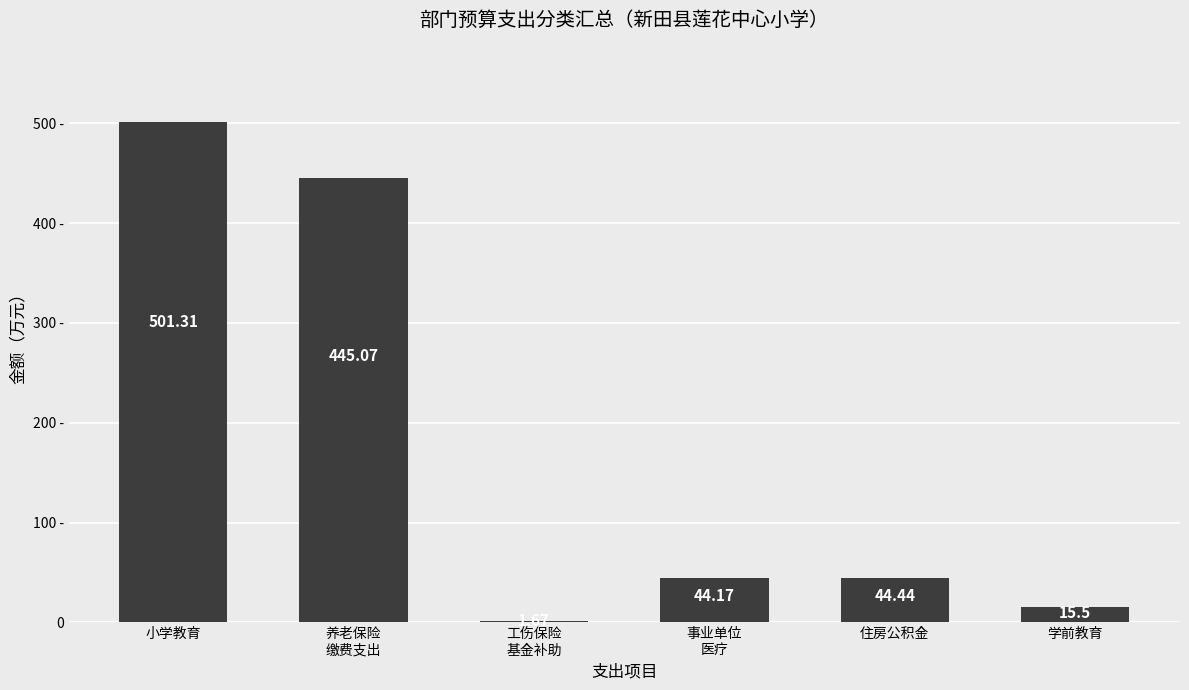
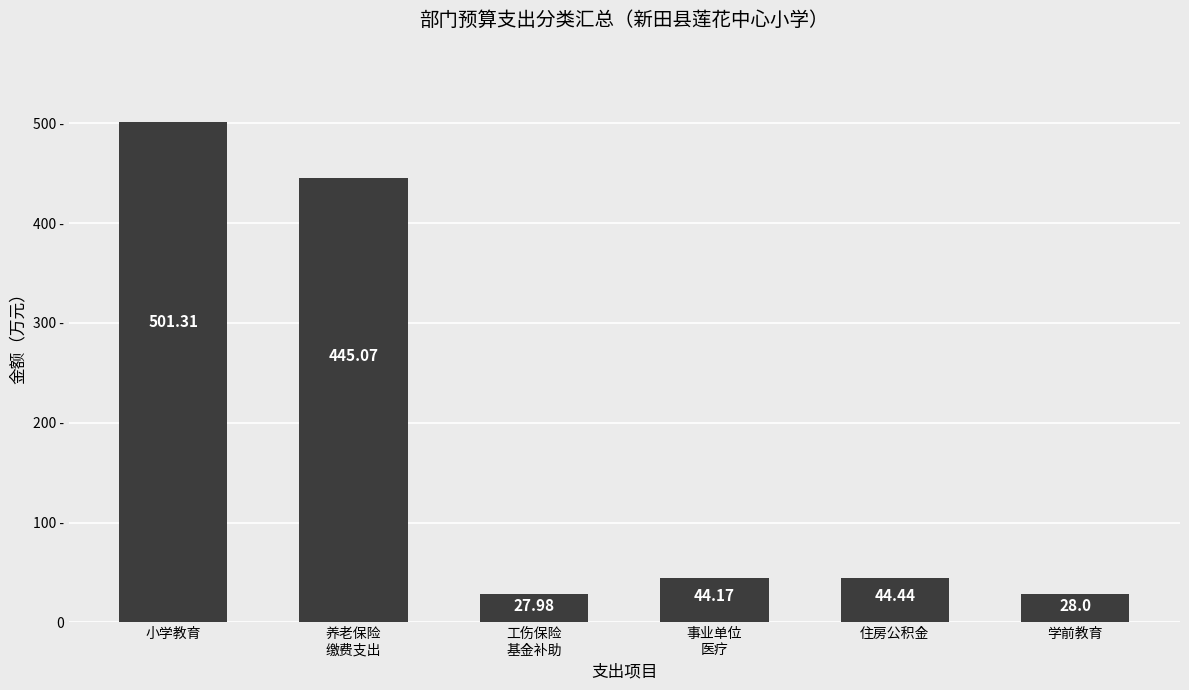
工伤保险 基金补助: 0 - -> 30 -
学前教育: 15.5 -> 28.0
